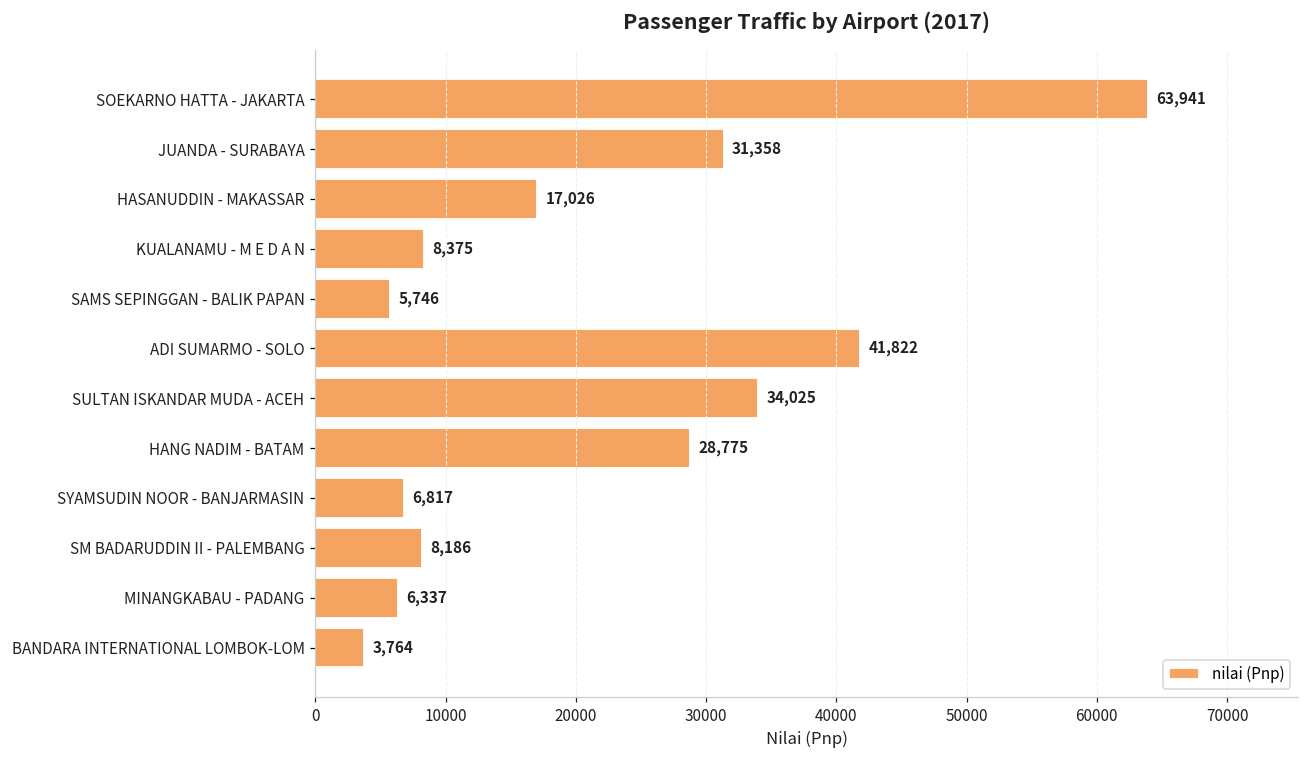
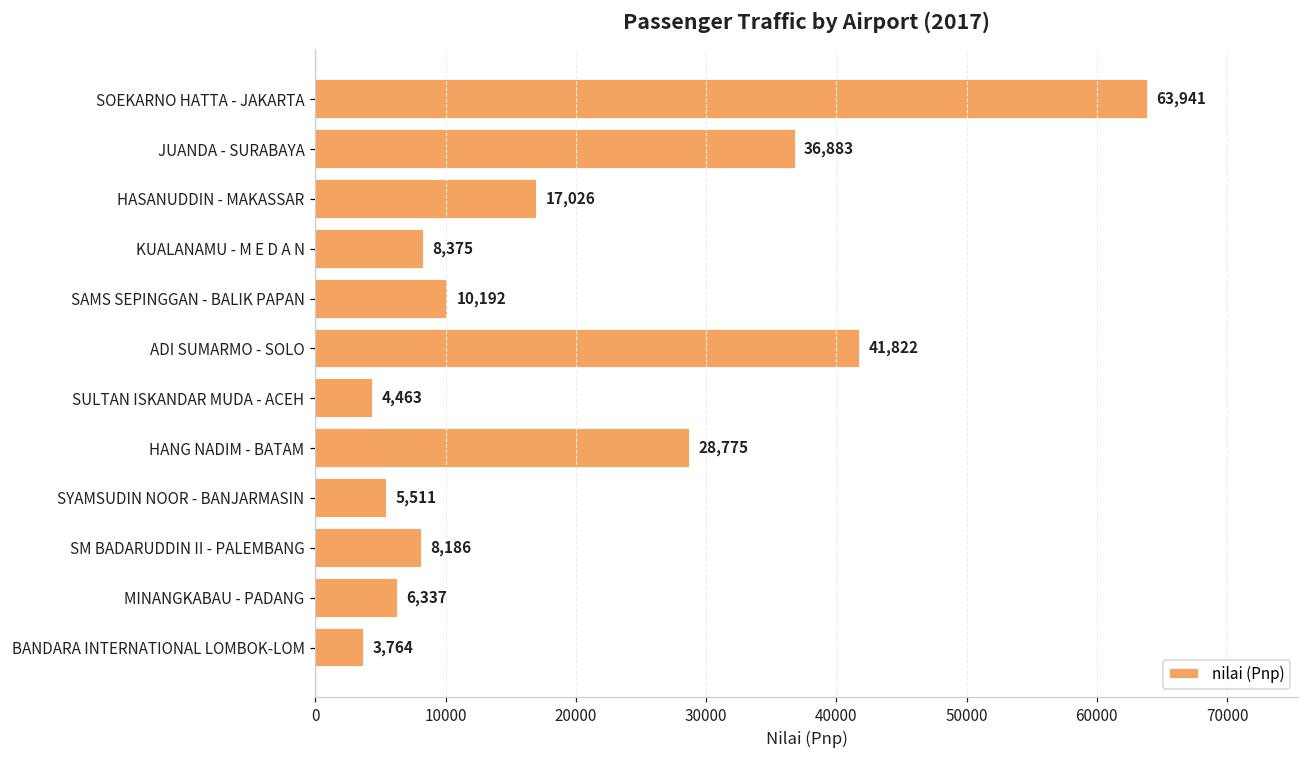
JUANDA - SURABAYA: 31,358 -> 36,883
SAMS SEPINGGAN - BALIK PAPAN: 5,746 -> 10,192
SULTAN ISKANDAR MUDA - ACEH: 34,025 -> 4,463
SYAMSUDIN NOOR - BANJARMASIN: 6,817 -> 5,511
